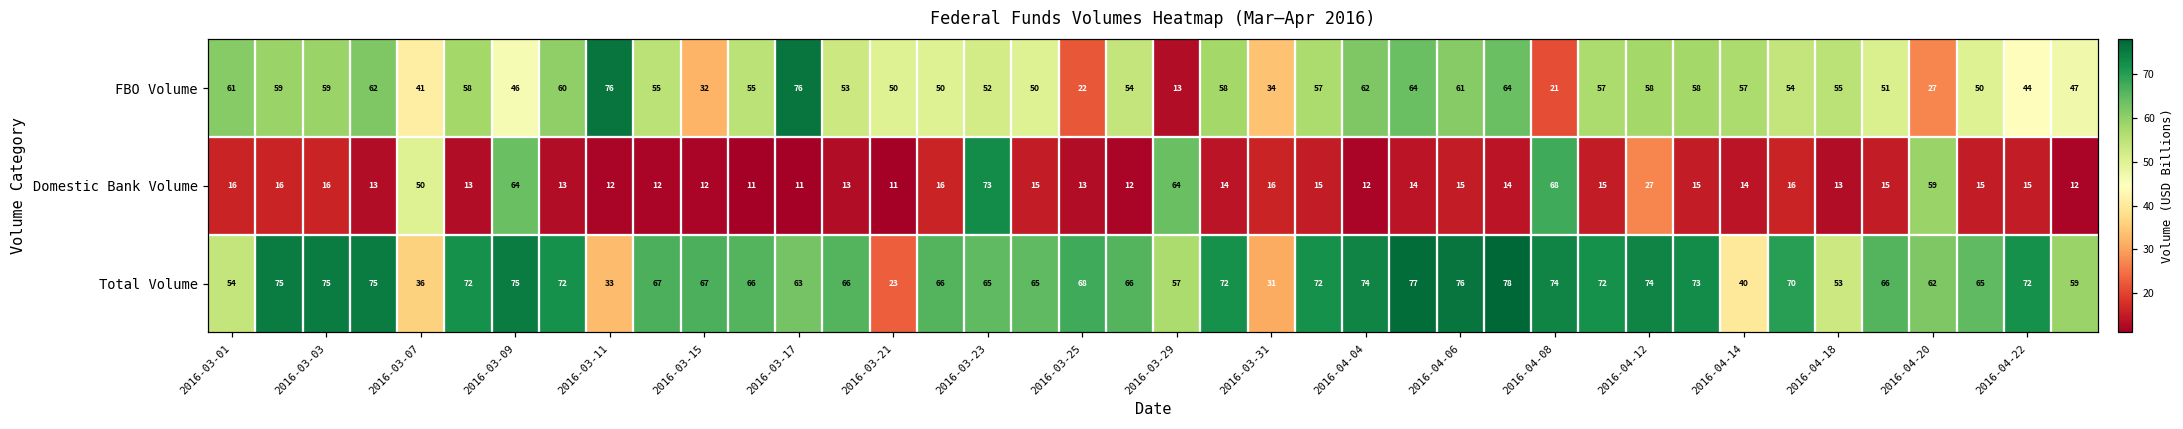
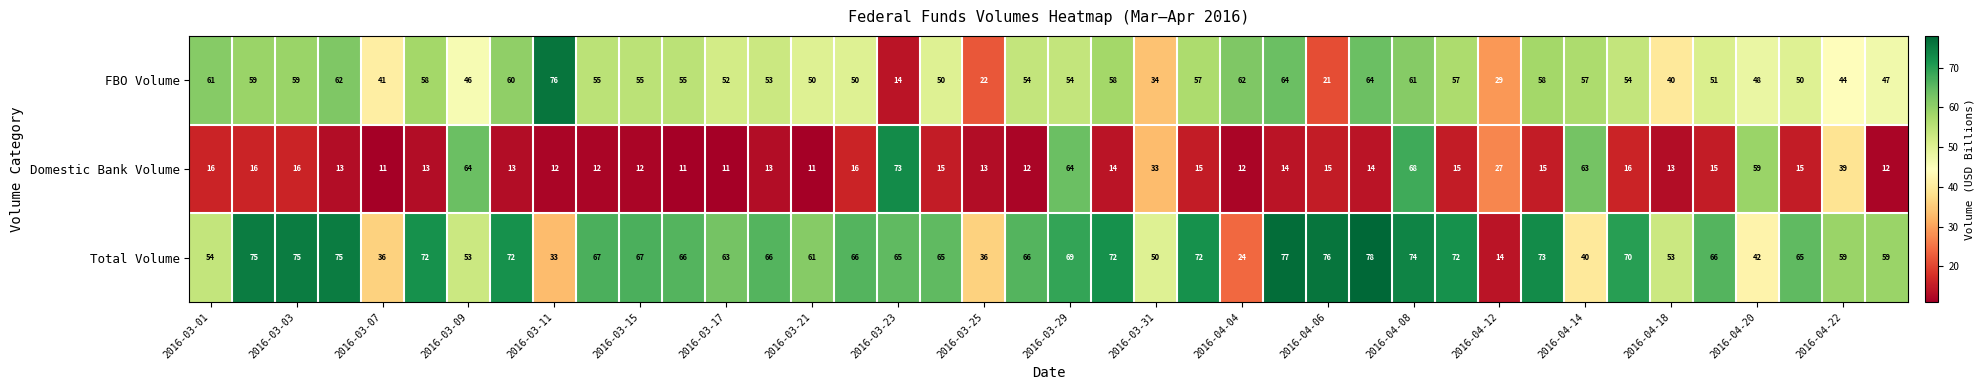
FBO Volume, 2016-03-15: 32 -> 55
FBO Volume, 2016-03-17: 76 -> 52
FBO Volume, 2016-03-23: 52 -> 14
FBO Volume, 2016-03-29: 13 -> 54
FBO Volume, 2016-04-06: 61 -> 21
FBO Volume, 2016-04-08: 21 -> 61
FBO Volume, 2016-04-12: 58 -> 29
FBO Volume, 2016-04-18: 55 -> 40
FBO Volume, 2016-04-20: 27 -> 48
Domestic Bank Volume, 2016-03-07: 50 -> 11
Domestic Bank Volume, 2016-03-31: 16 -> 33
Domestic Bank Volume, 2016-04-14: 14 -> 63
Domestic Bank Volume, 2016-04-22: 15 -> 39
Total Volume, 2016-03-09: 75 -> 53
Total Volume, 2016-03-21: 23 -> 61
Total Volume, 2016-03-25: 68 -> 36
Total Volume, 2016-03-29: 57 -> 69
Total Volume, 2016-03-31: 31 -> 50
Total Volume, 2016-04-04: 74 -> 24
Total Volume, 2016-04-12: 74 -> 14
Total Volume, 2016-04-20: 62 -> 42
Total Volume, 2016-04-22: 72 -> 59
